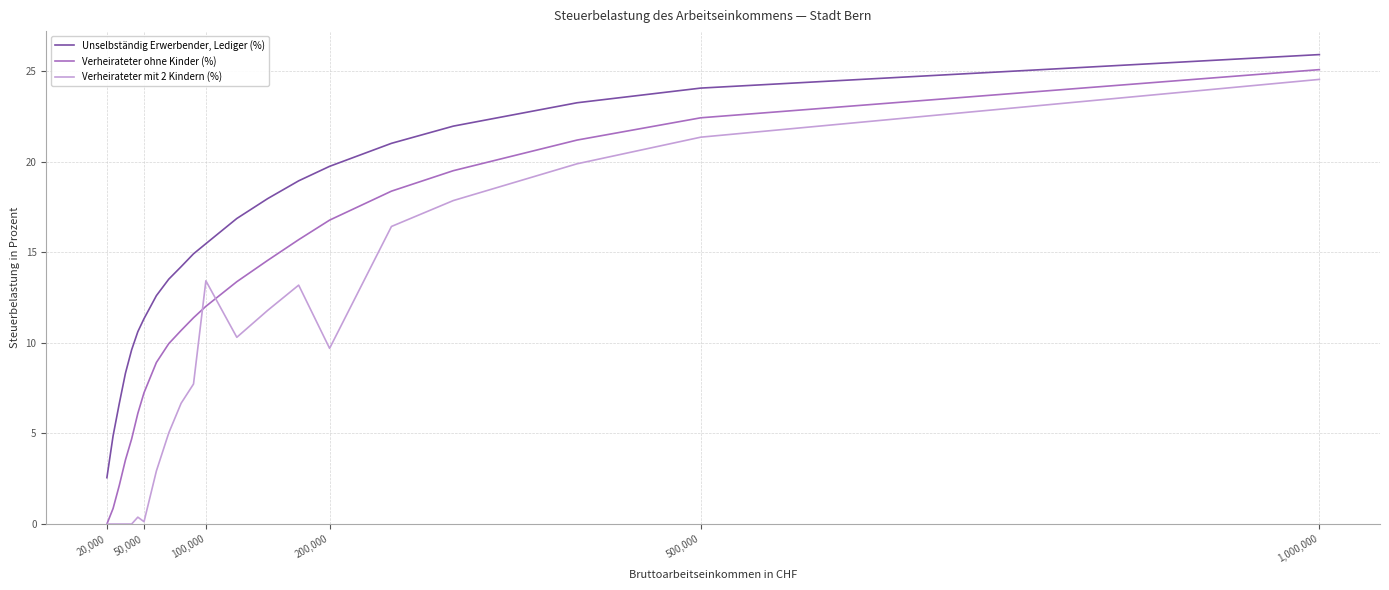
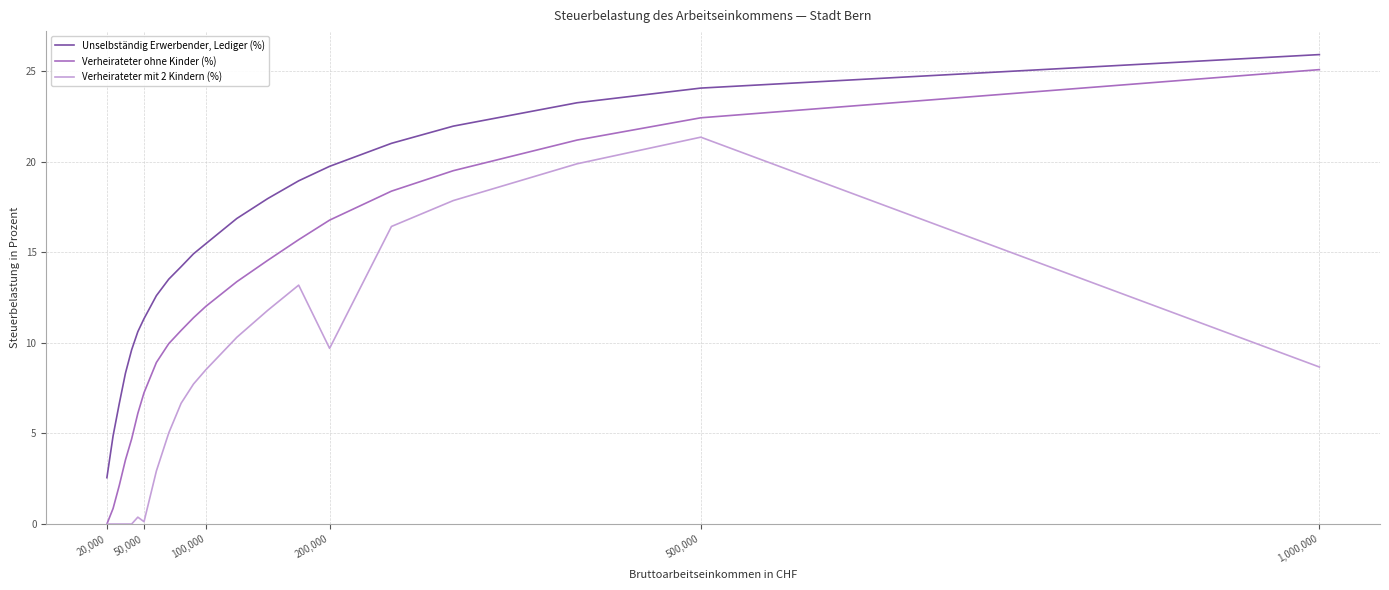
Verheirateter mit 2 Kindern (%), 100,000: 13.4 -> 8.5
Verheirateter mit 2 Kindern (%), 1,000,000: 24.6 -> 8.7
